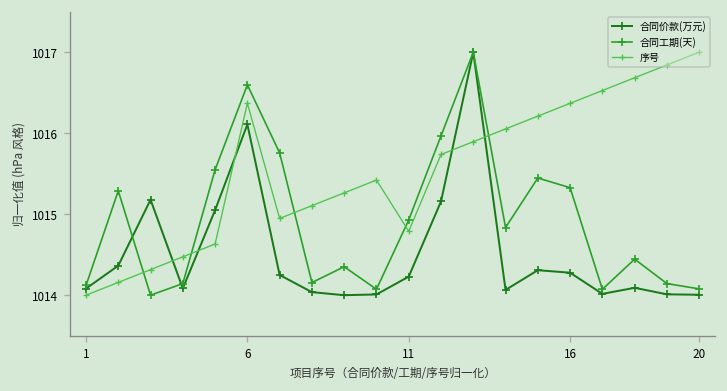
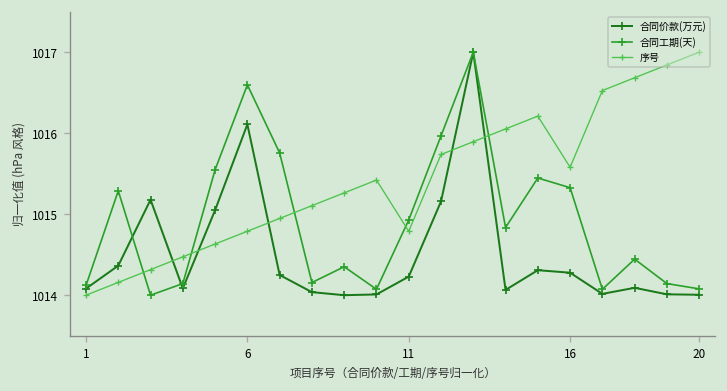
序号, 6: 1016.4 -> 1014.8
序号, 16: 1016.4 -> 1015.6
